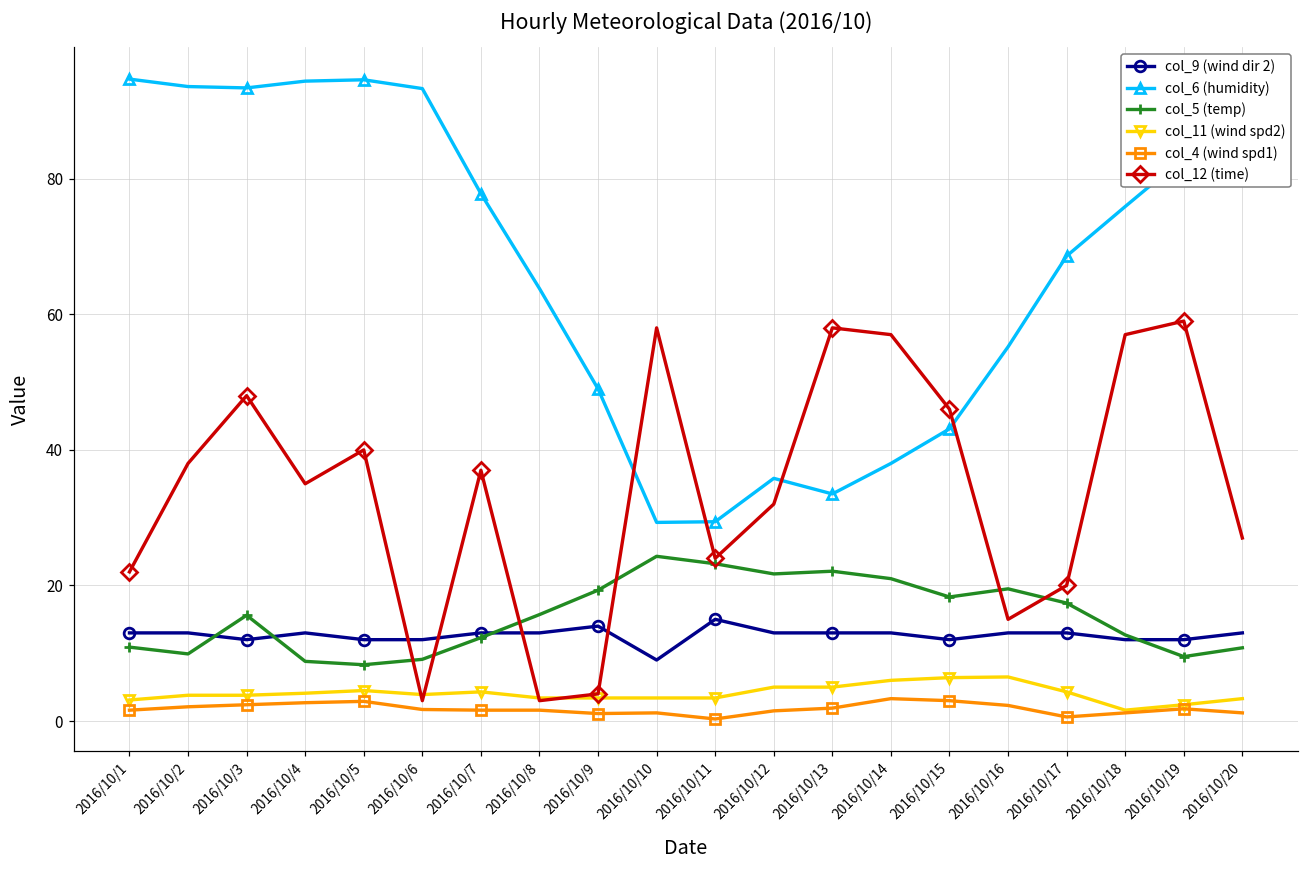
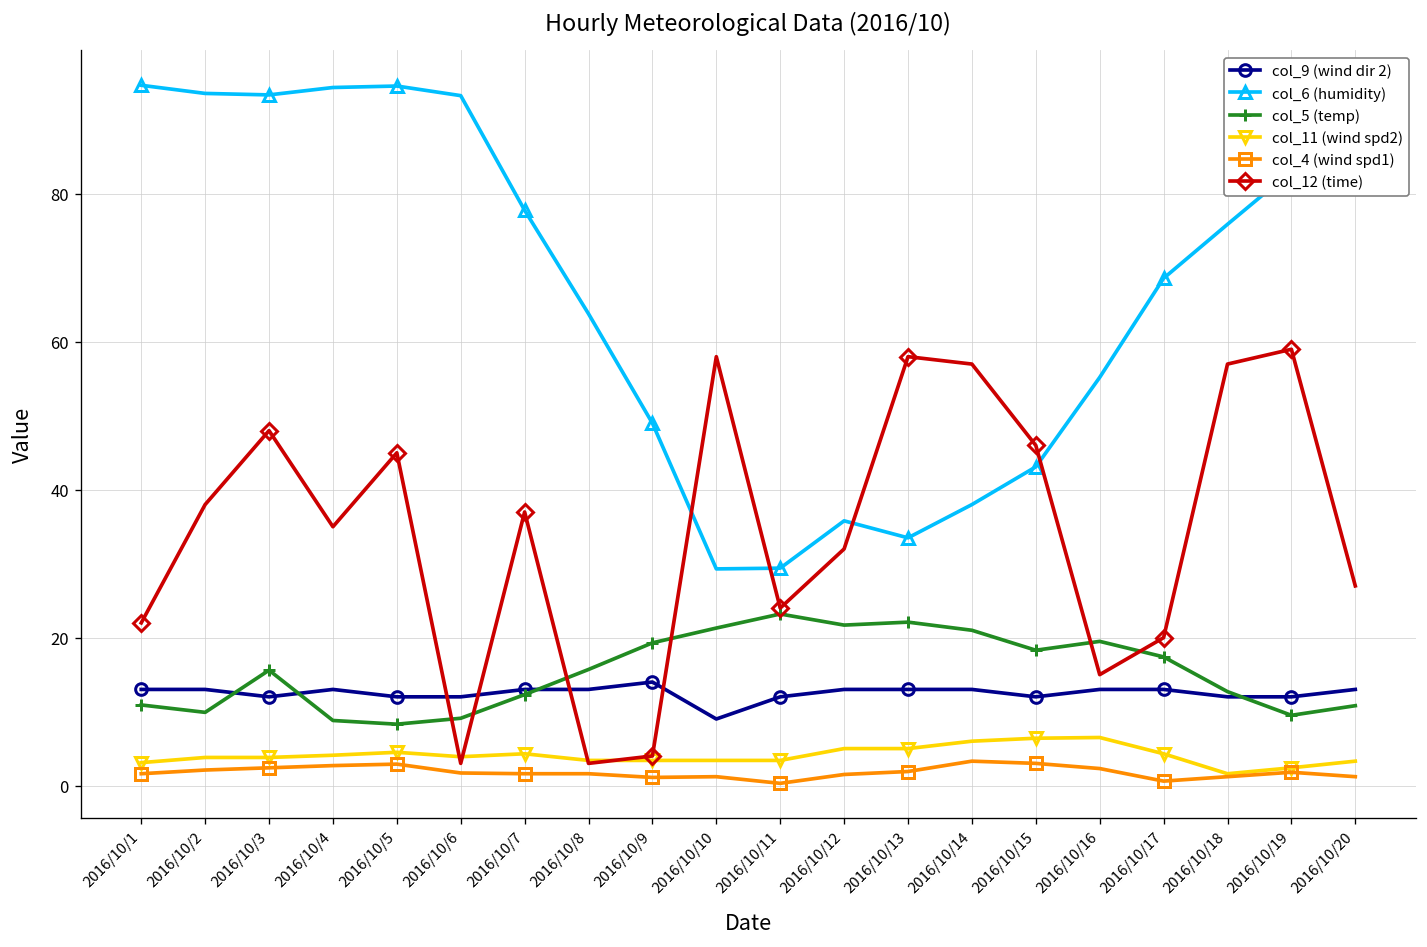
col_12 (time), 2016/10/5: 40 -> 45
col_5 (temp), 2016/10/10: 24 -> 21
col_9 (wind dir 2), 2016/10/11: 15 -> 12
